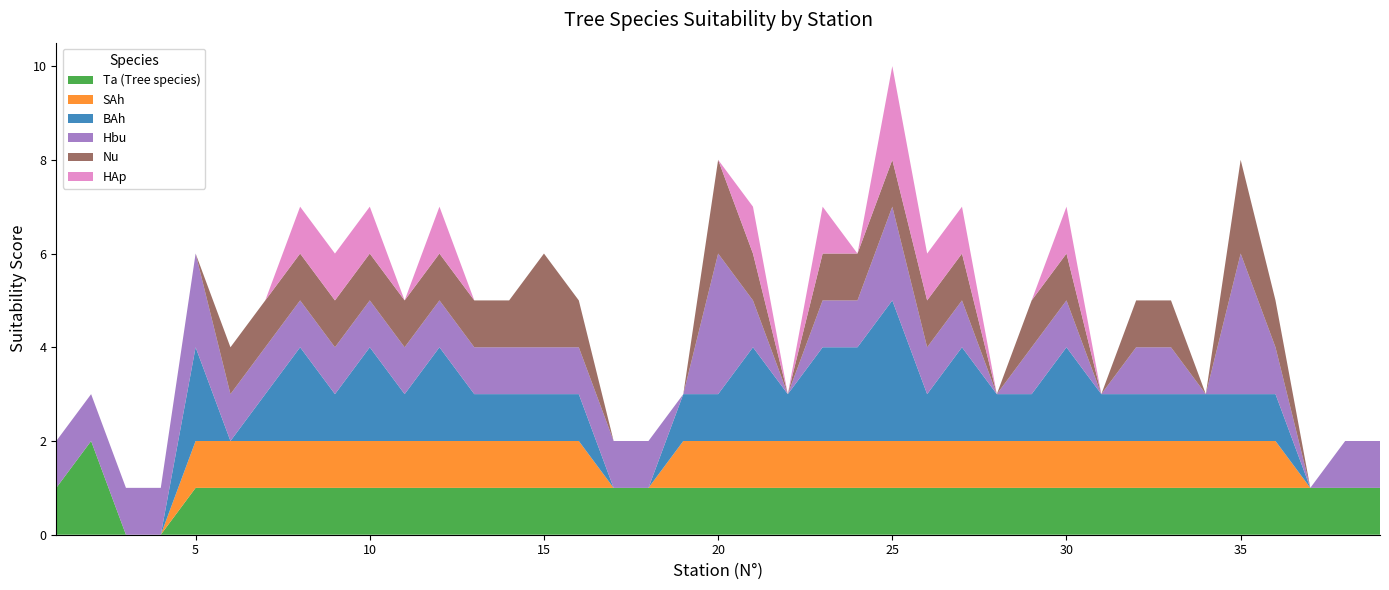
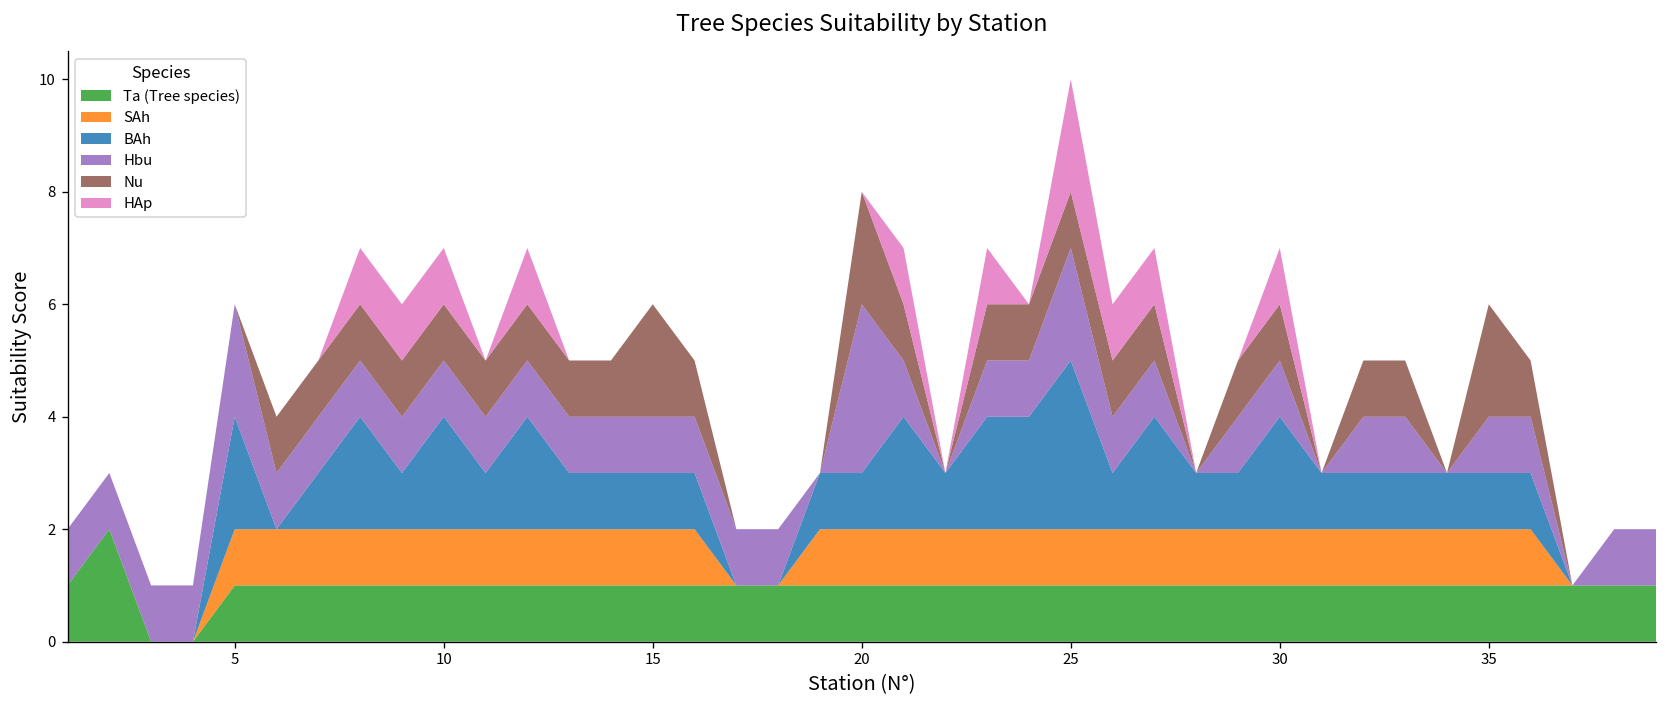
Hbu, 35: 3 -> 1
